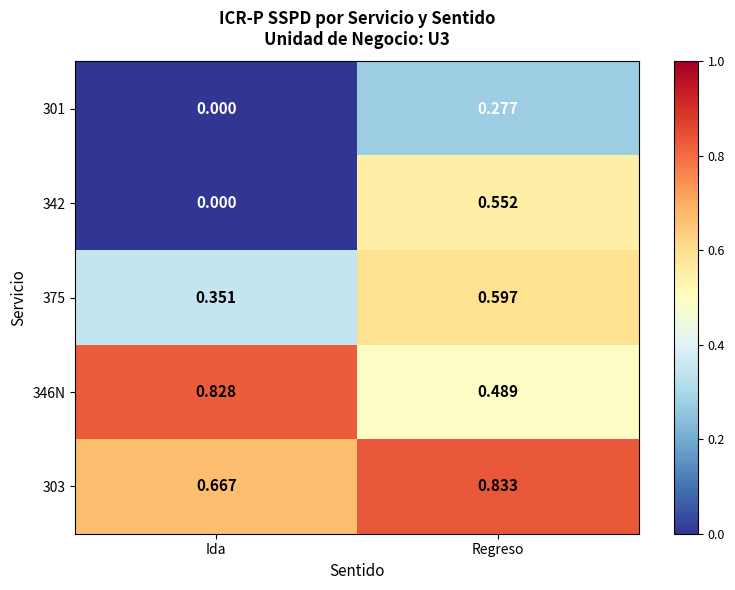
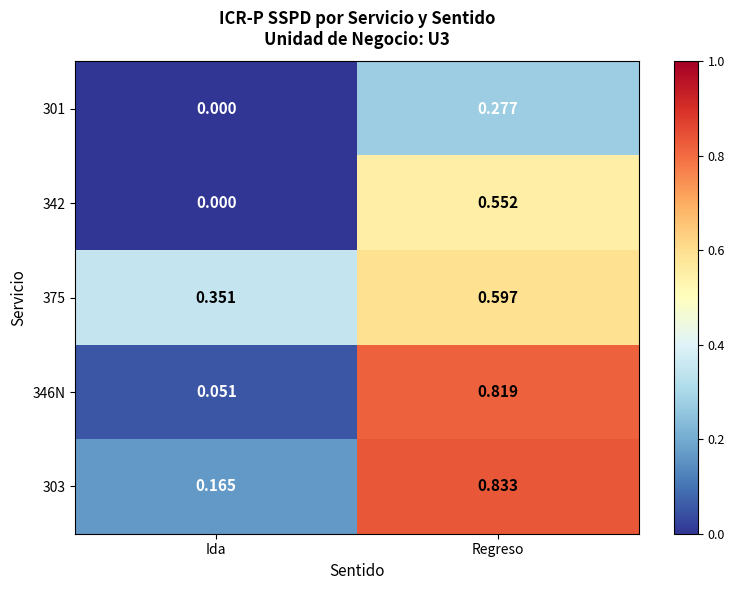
346N, Ida: 0.828 -> 0.051
346N, Regreso: 0.489 -> 0.819
303, Ida: 0.667 -> 0.165
